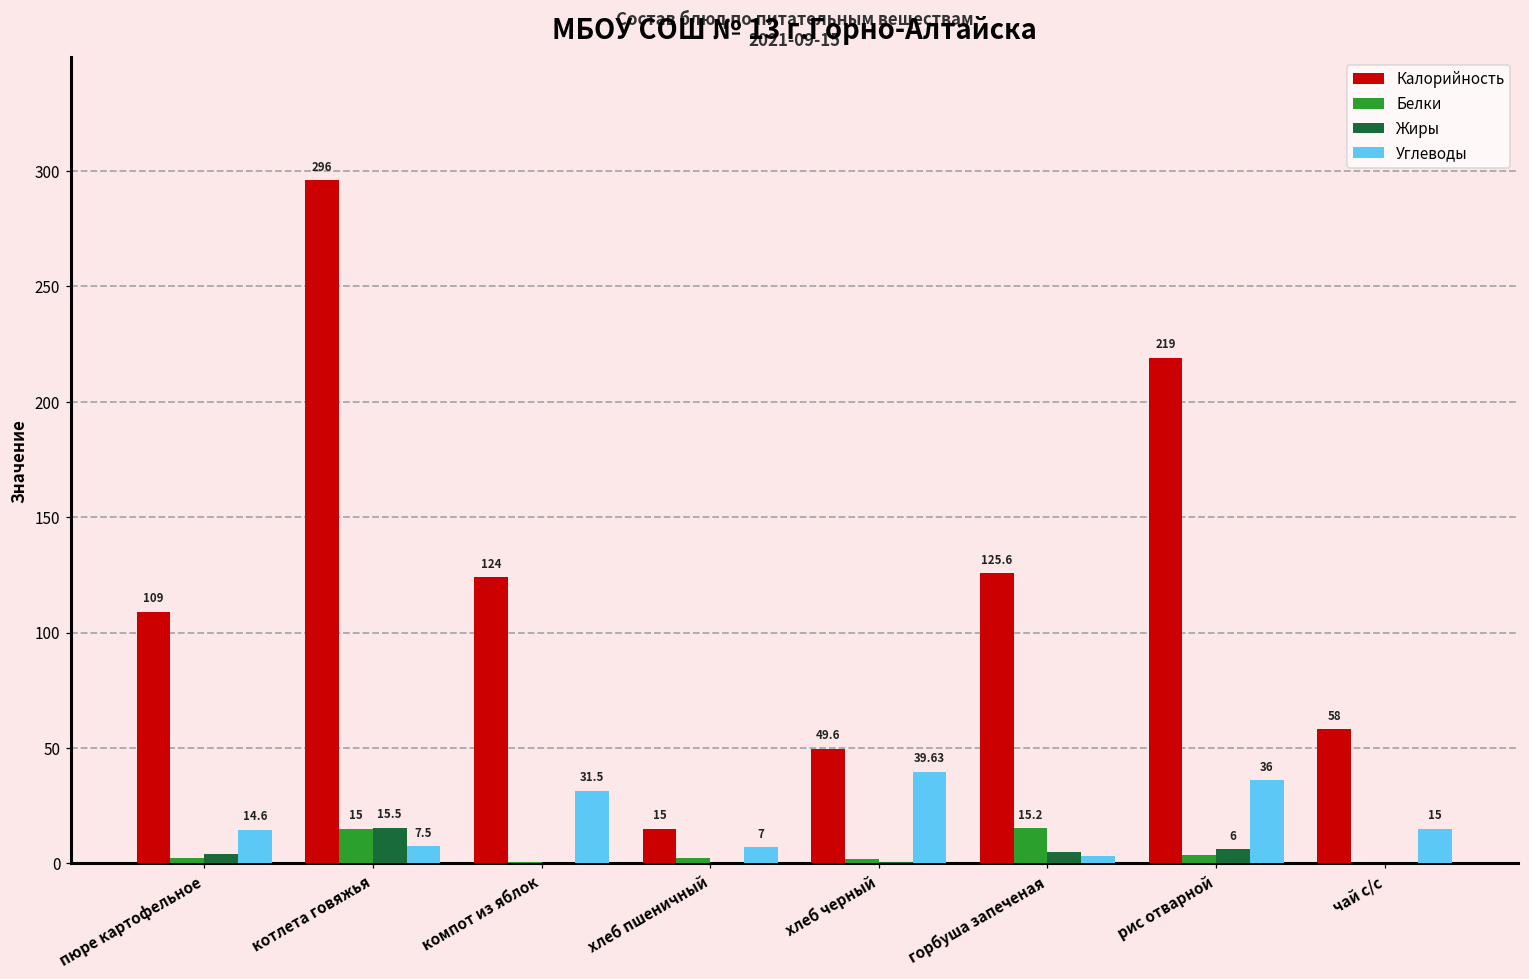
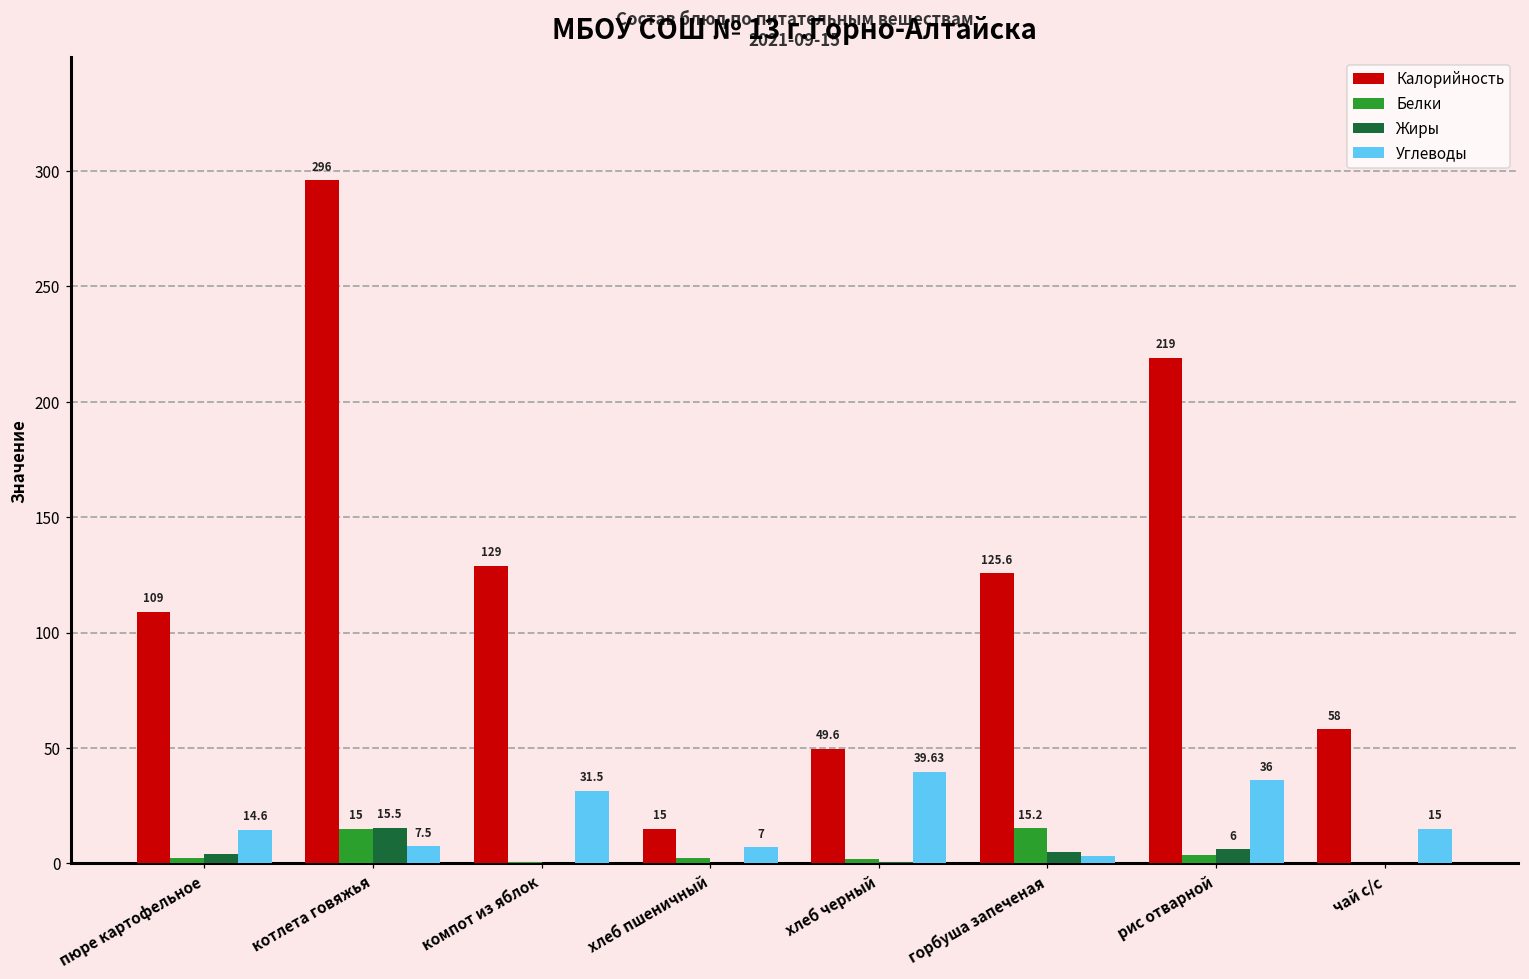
Калорийность, компот из яблок: 124 -> 129
